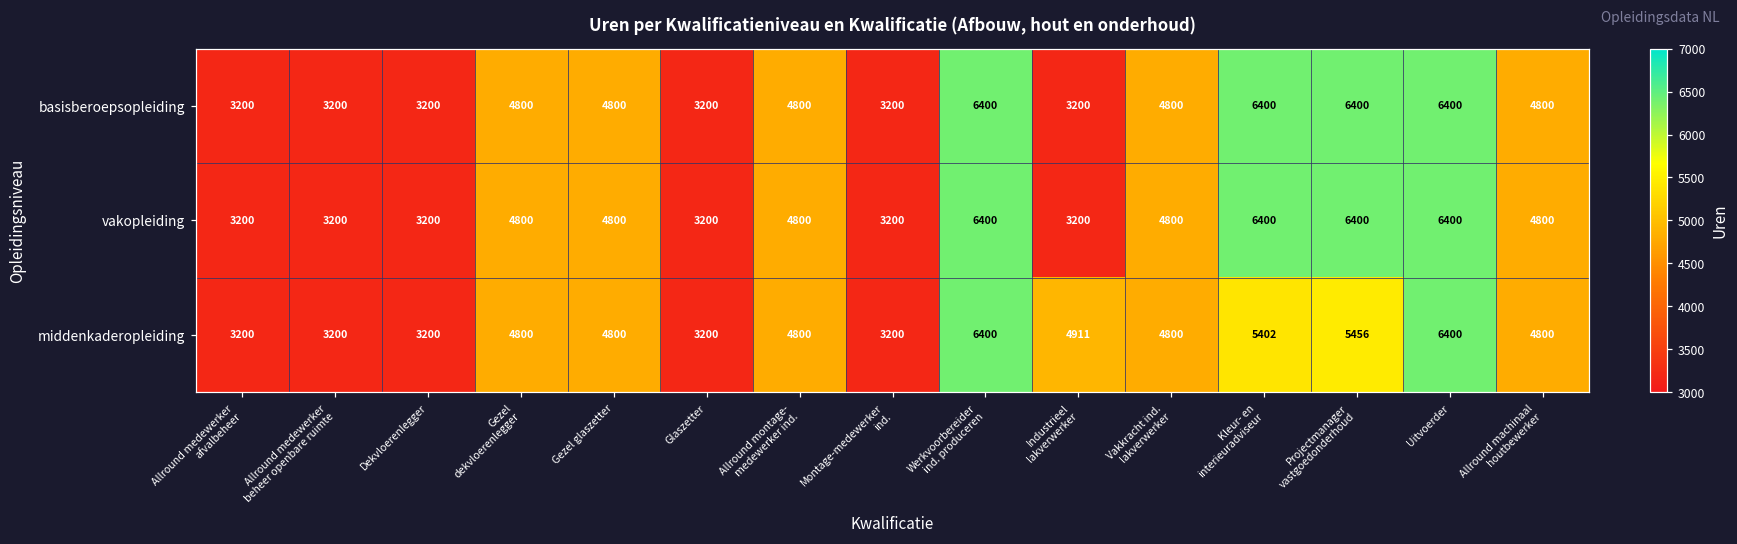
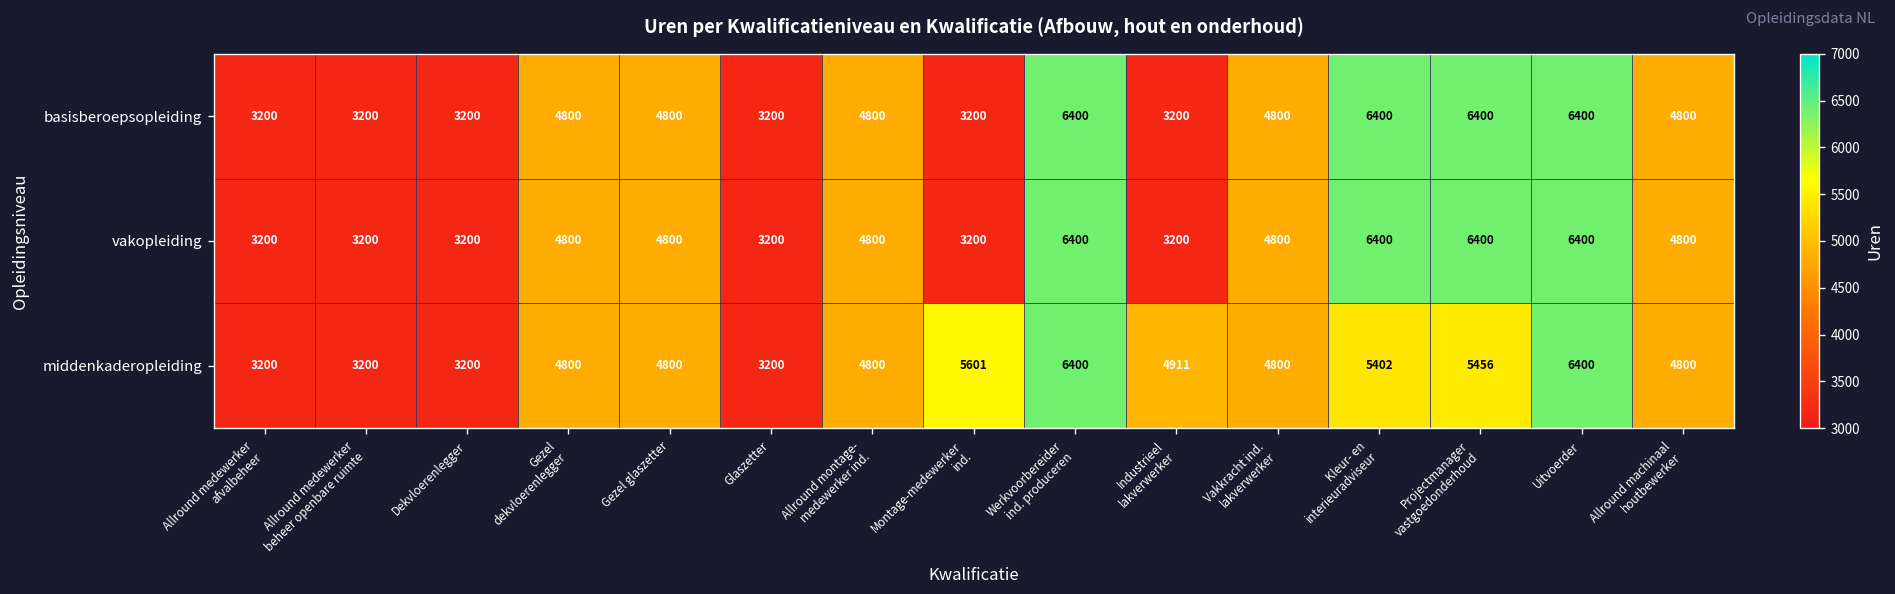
middenkaderopleiding, Montage-medewerker ind.: 3200 -> 5601
